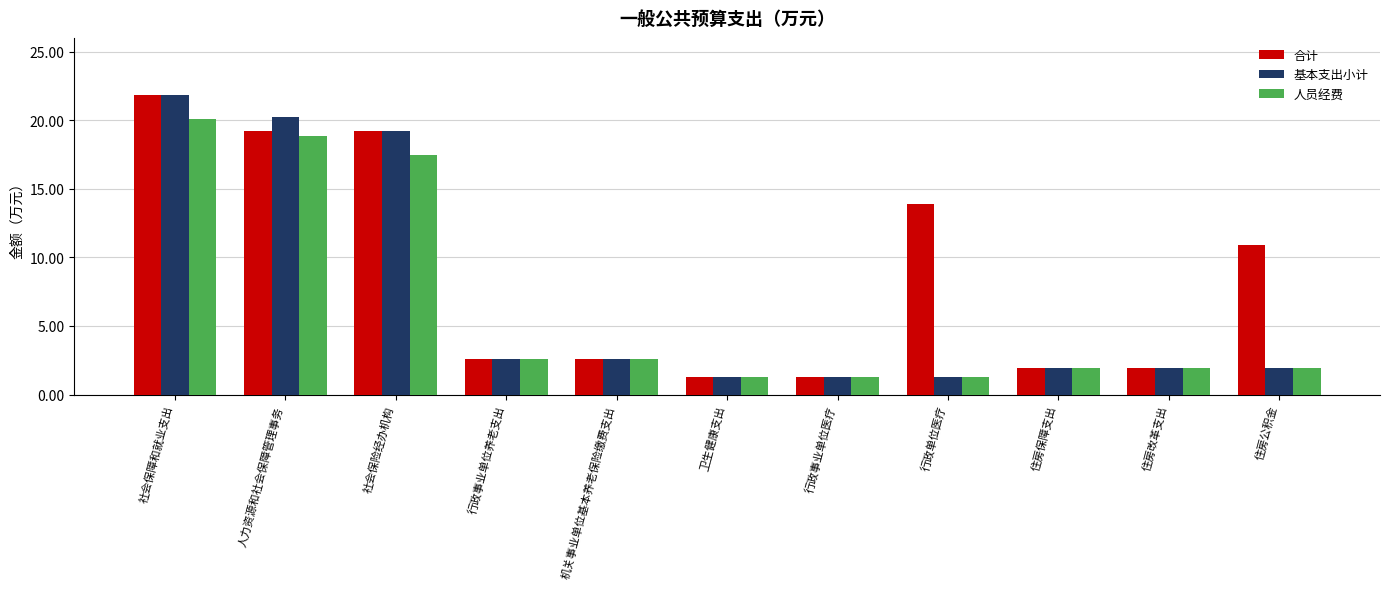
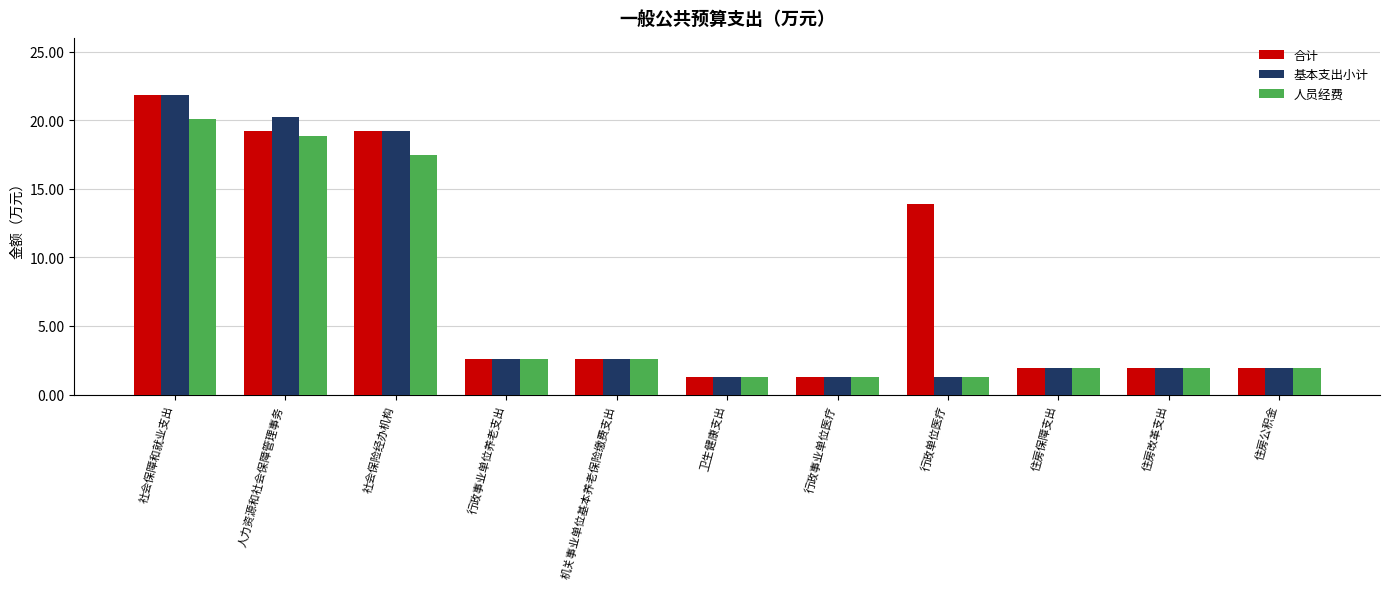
合计, 住房公积金: 10.9 -> 1.9
